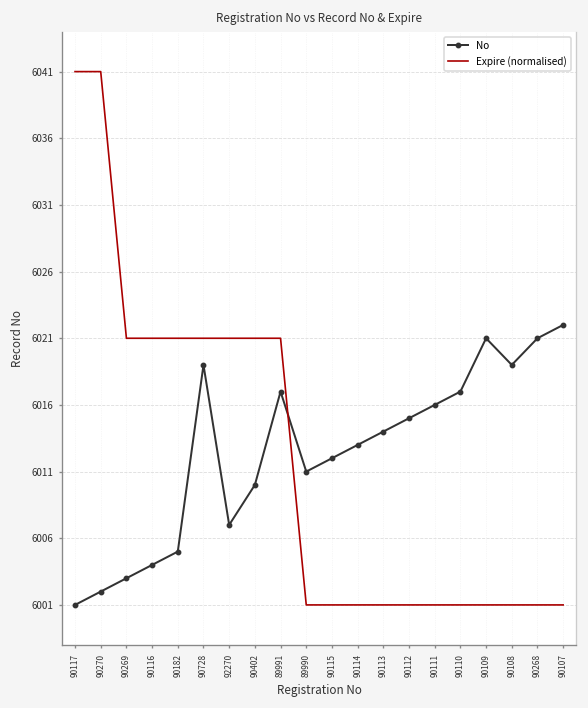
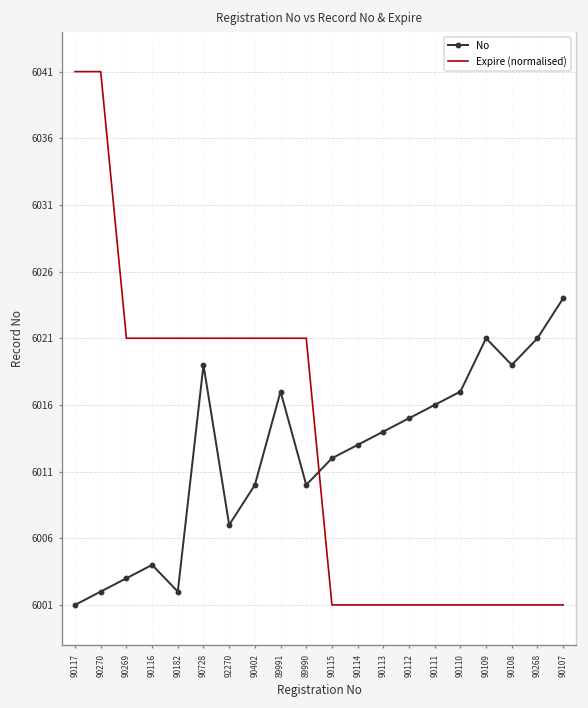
No, 90182: 6005 -> 6002
No, 89990: 6011 -> 6010
Expire (normalised), 89990: 6001.0 -> 6021.0
No, 90107: 6022 -> 6024
